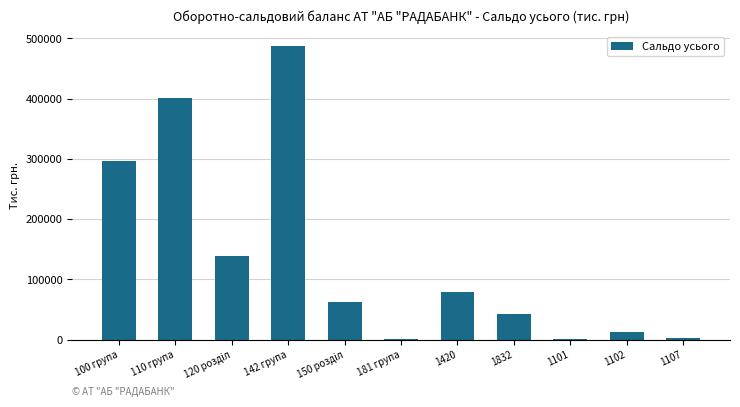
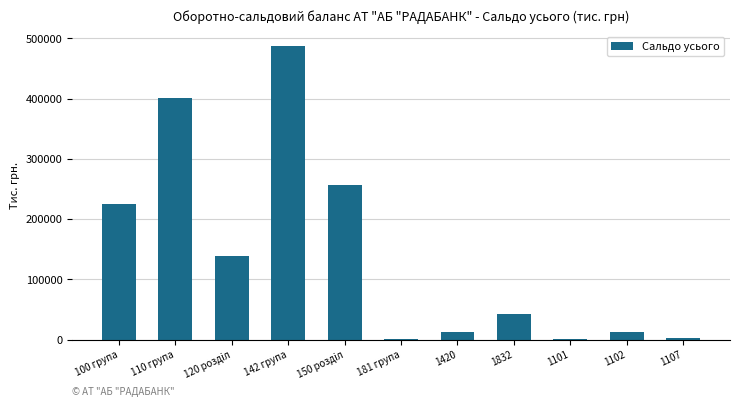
100 група: 300000 -> 220000
150 розділ: 60000 -> 260000
1420: 80000 -> 10000
